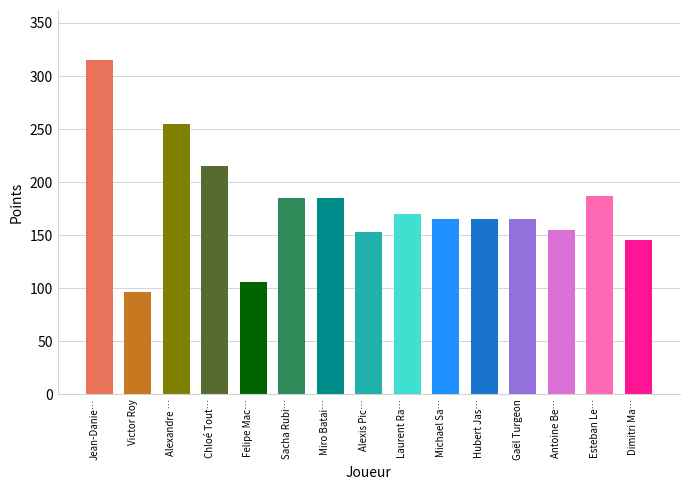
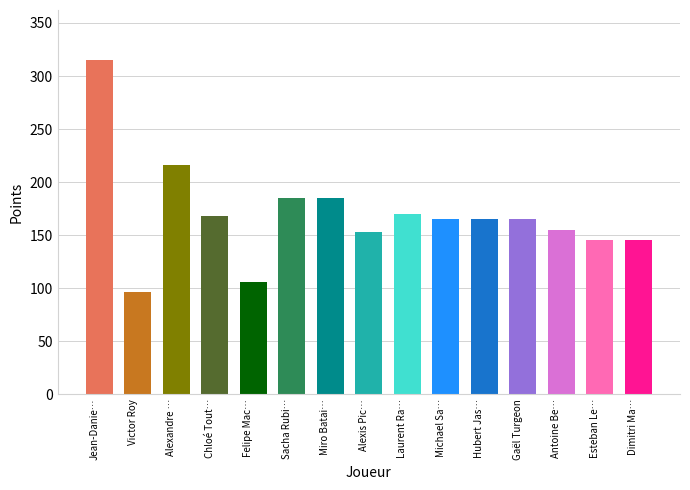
Alexandre …: 255 -> 216
Chloé Tout…: 215 -> 168
Esteban Le…: 187 -> 145
